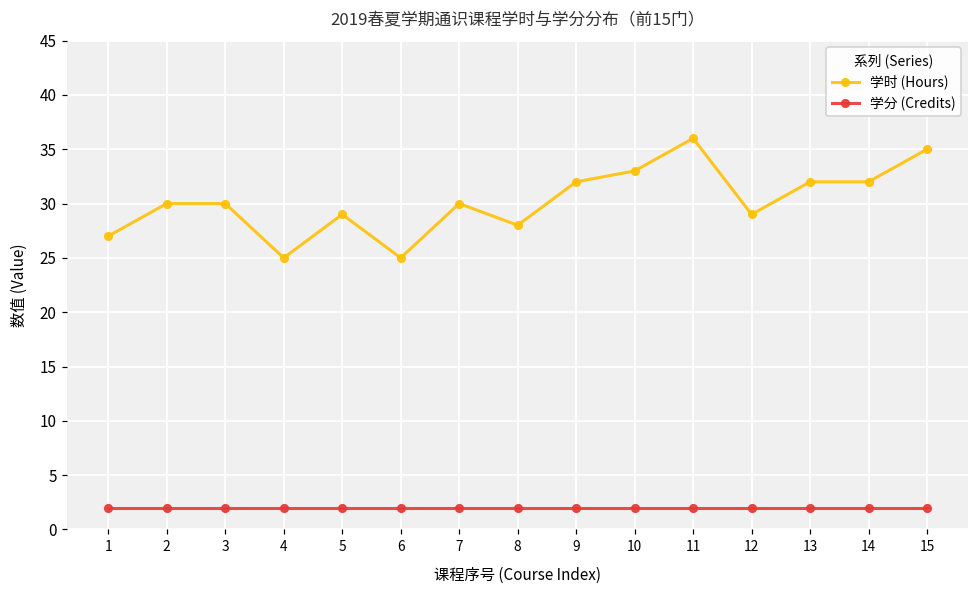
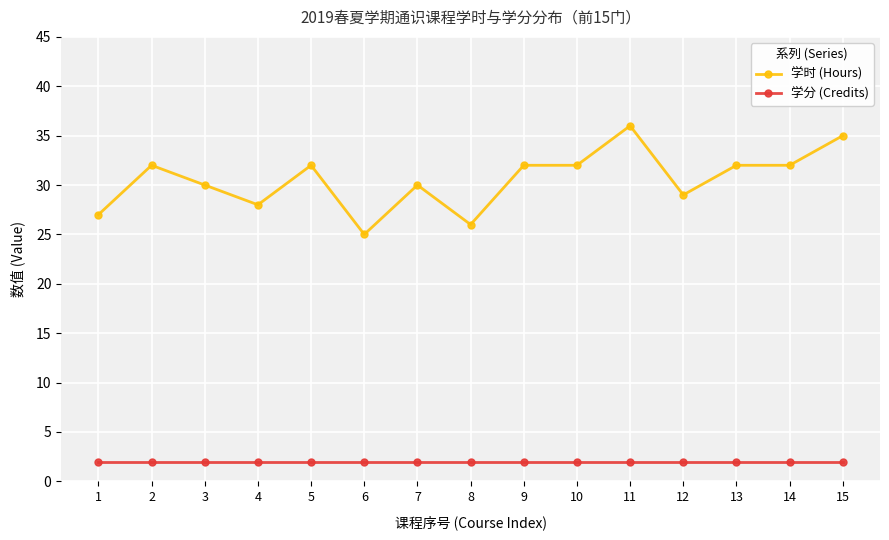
学时 (Hours), 2: 30 -> 32
学时 (Hours), 4: 25 -> 28
学时 (Hours), 5: 29 -> 32
学时 (Hours), 8: 28 -> 26
学时 (Hours), 10: 33 -> 32
